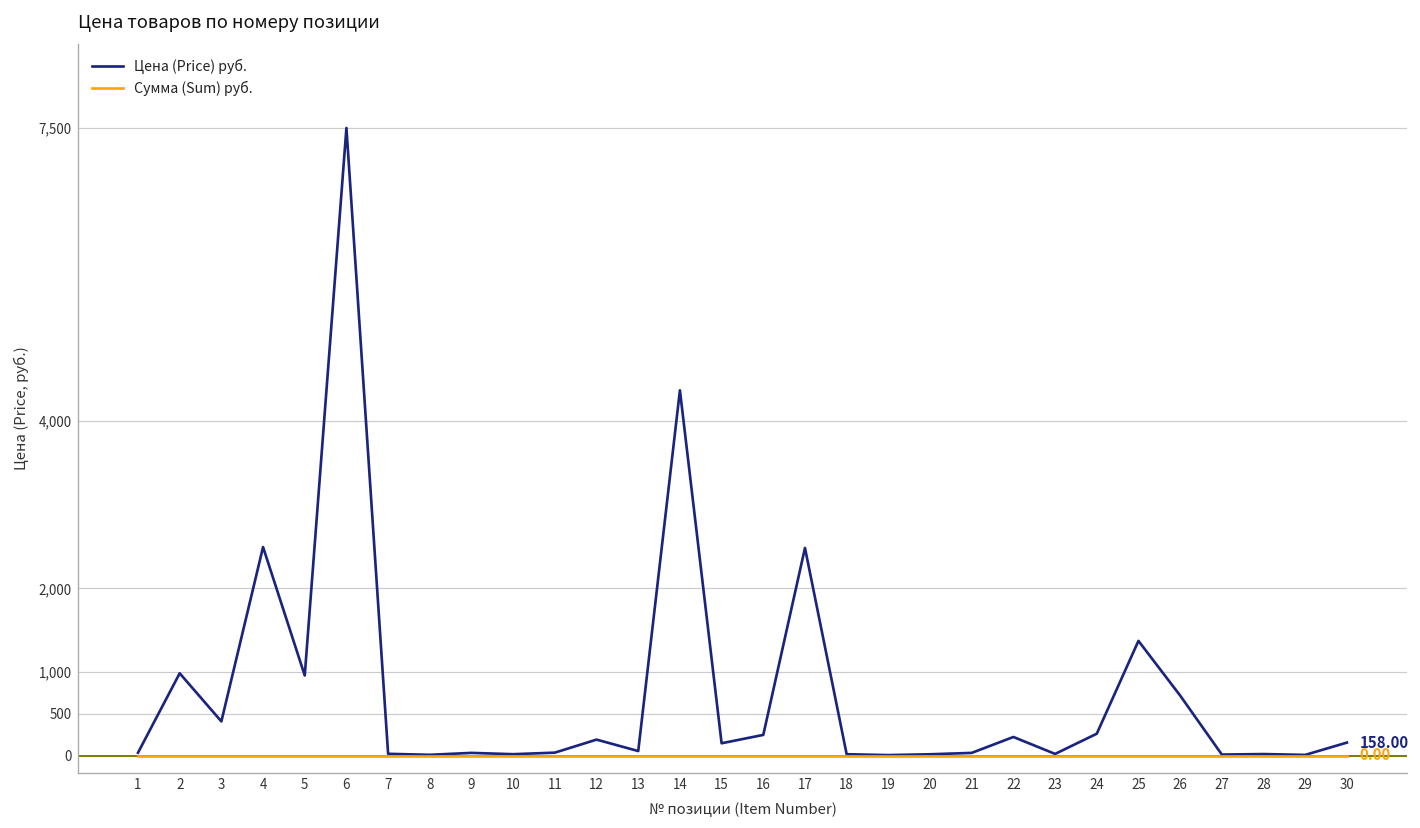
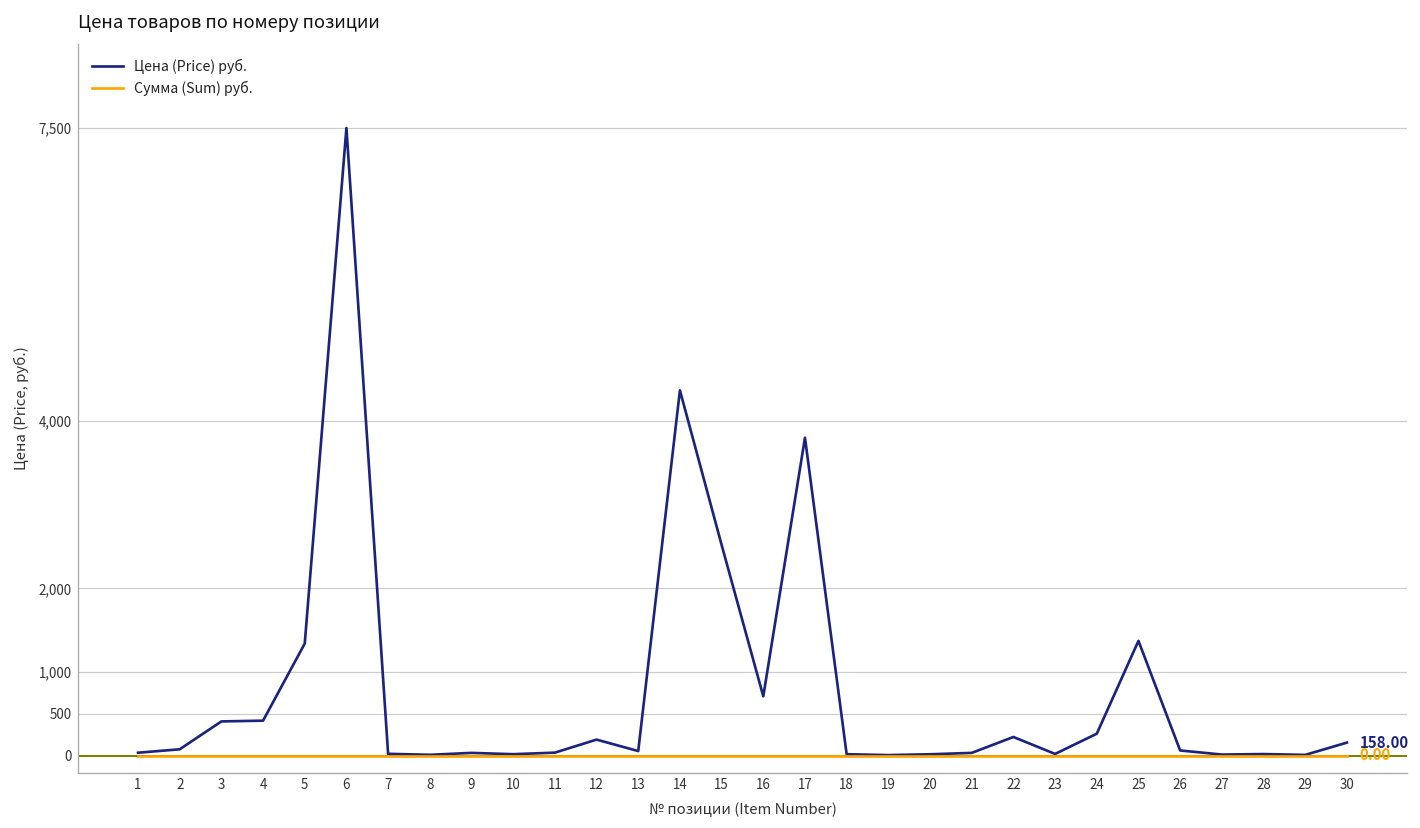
Цена (Price) руб., 2: 1,000 -> 100
Цена (Price) руб., 4: 2,500 -> 400
Цена (Price) руб., 5: 1,000 -> 1,300
Цена (Price) руб., 15: 200 -> 2,500
Цена (Price) руб., 16: 300 -> 700
Цена (Price) руб., 17: 2,500 -> 3,800
Цена (Price) руб., 26: 700 -> 100
